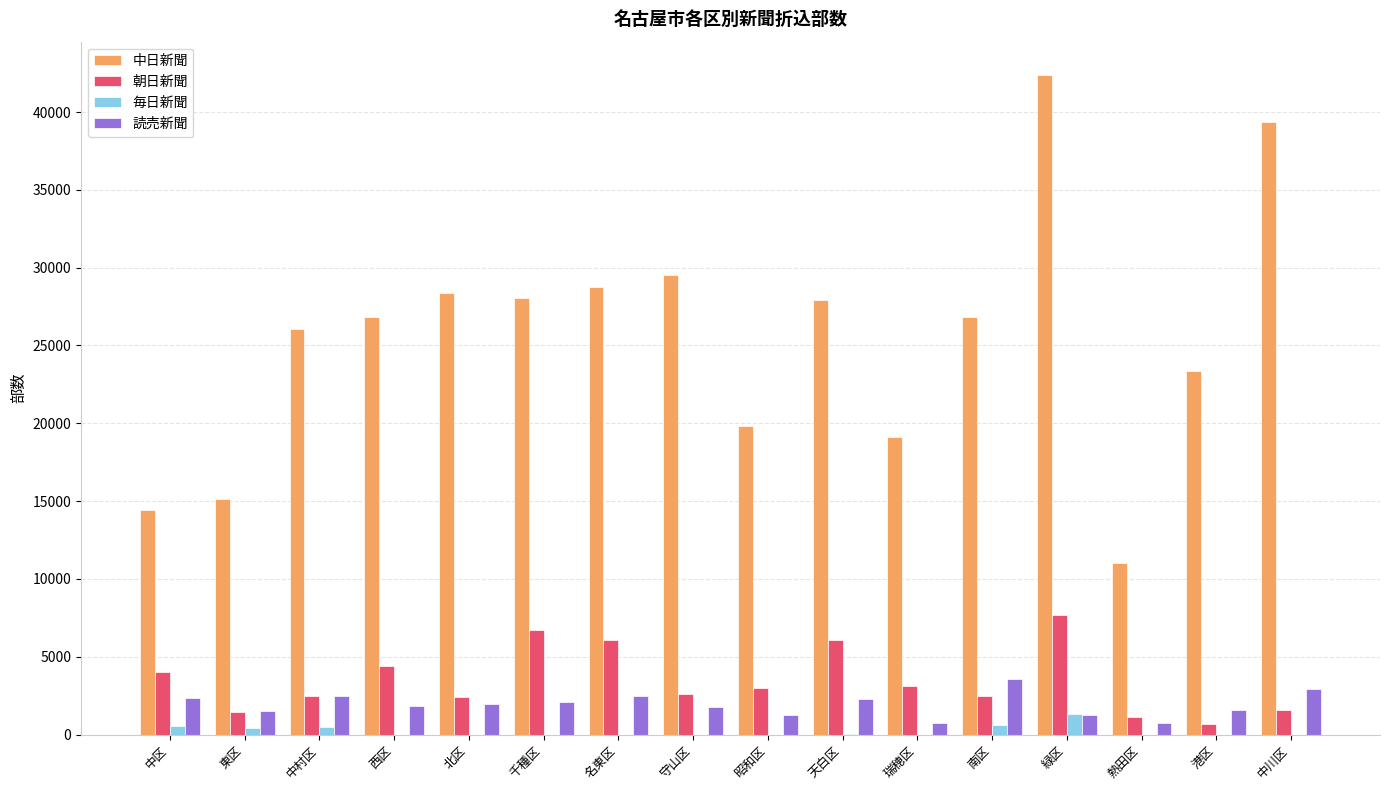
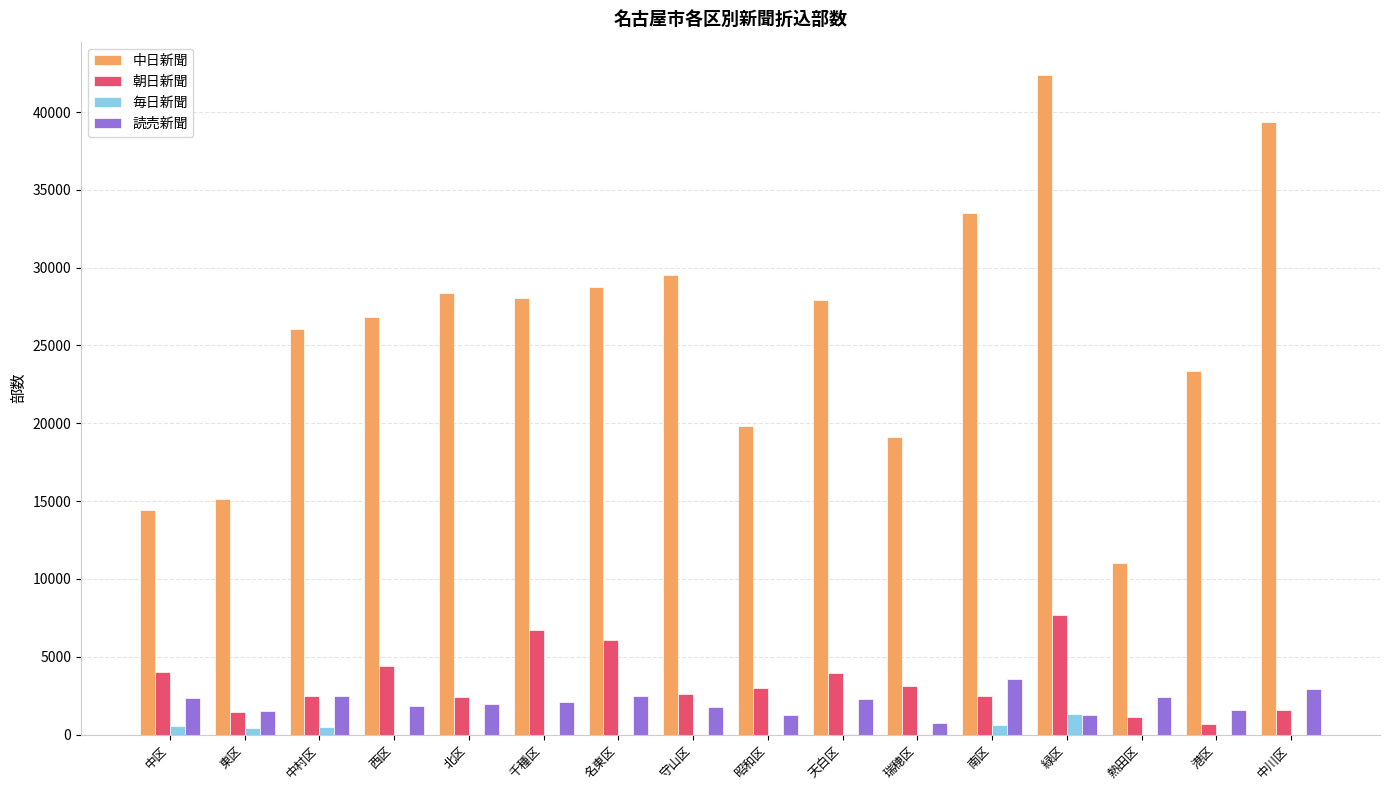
朝日新聞, 天白区: 6100 -> 4000
中日新聞, 南区: 26900 -> 33500
読売新聞, 熱田区: 700 -> 2400
